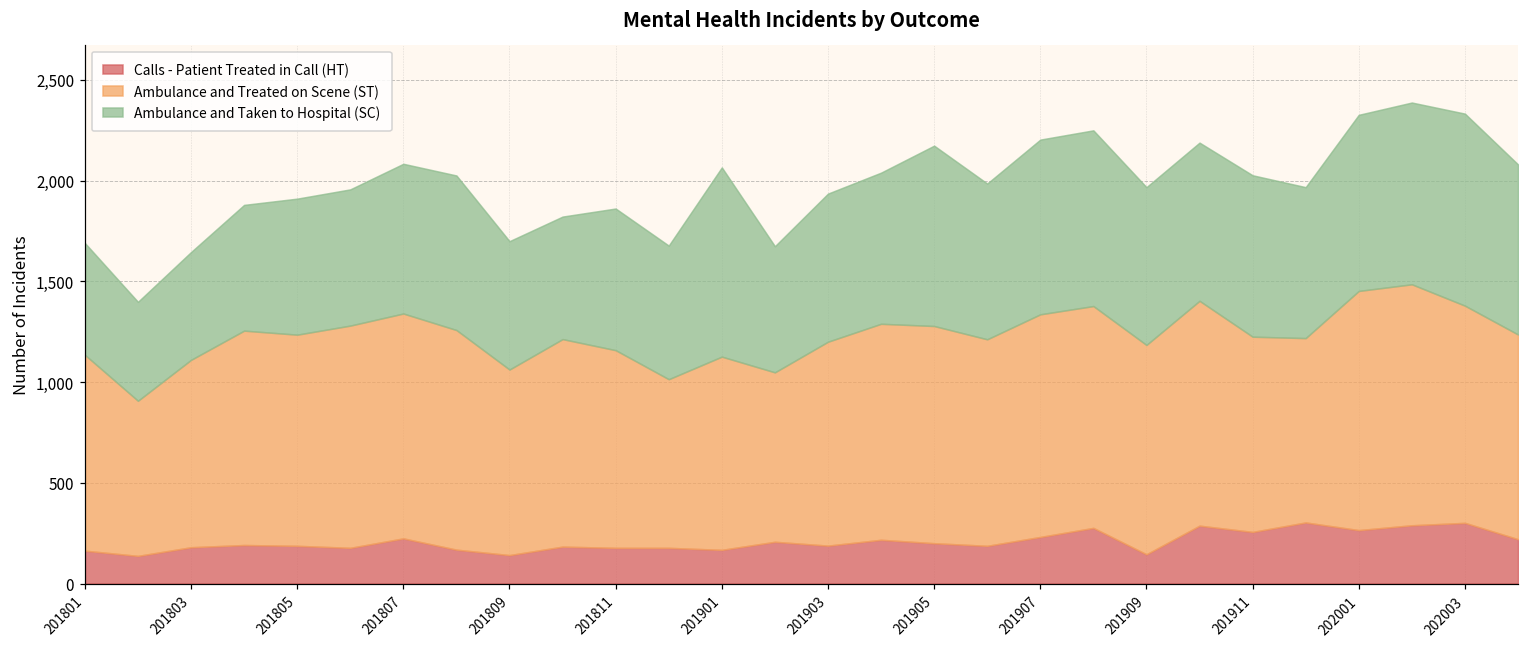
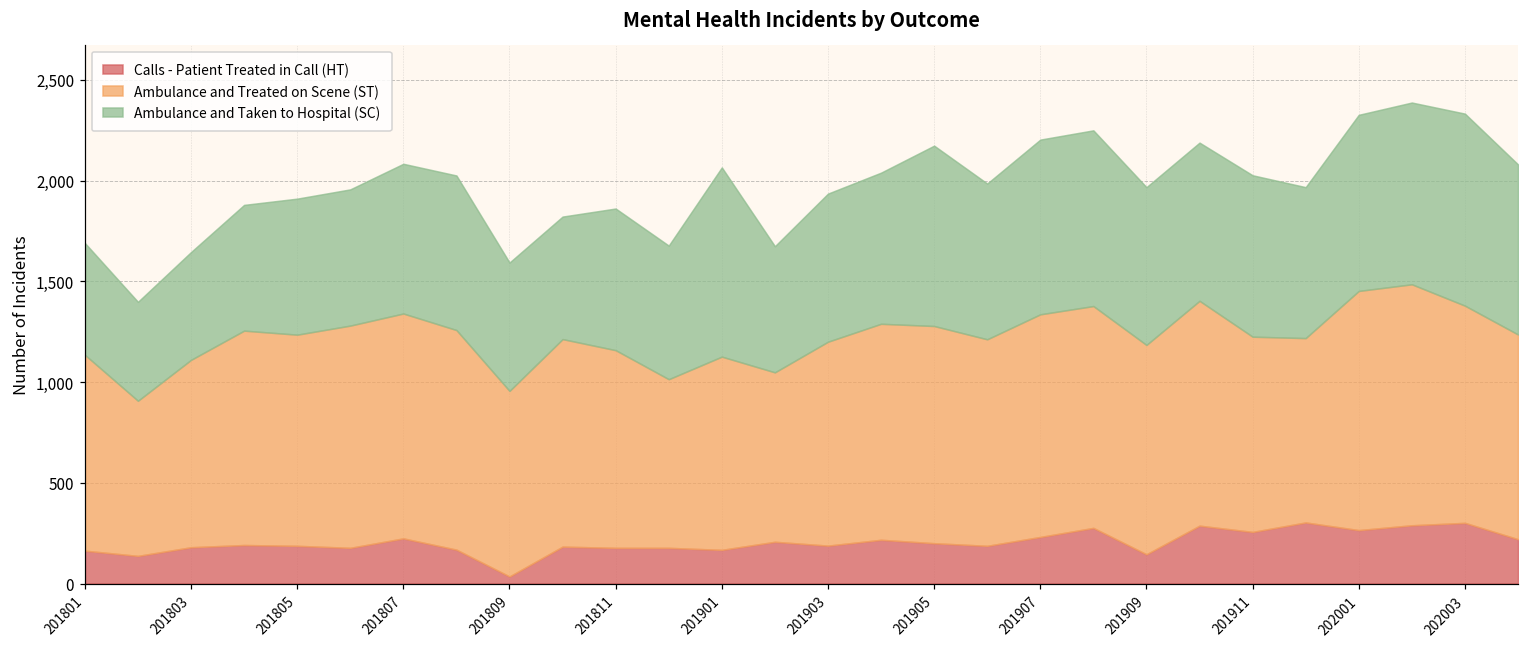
Calls - Patient Treated in Call (HT), 201809: 140 -> 40
